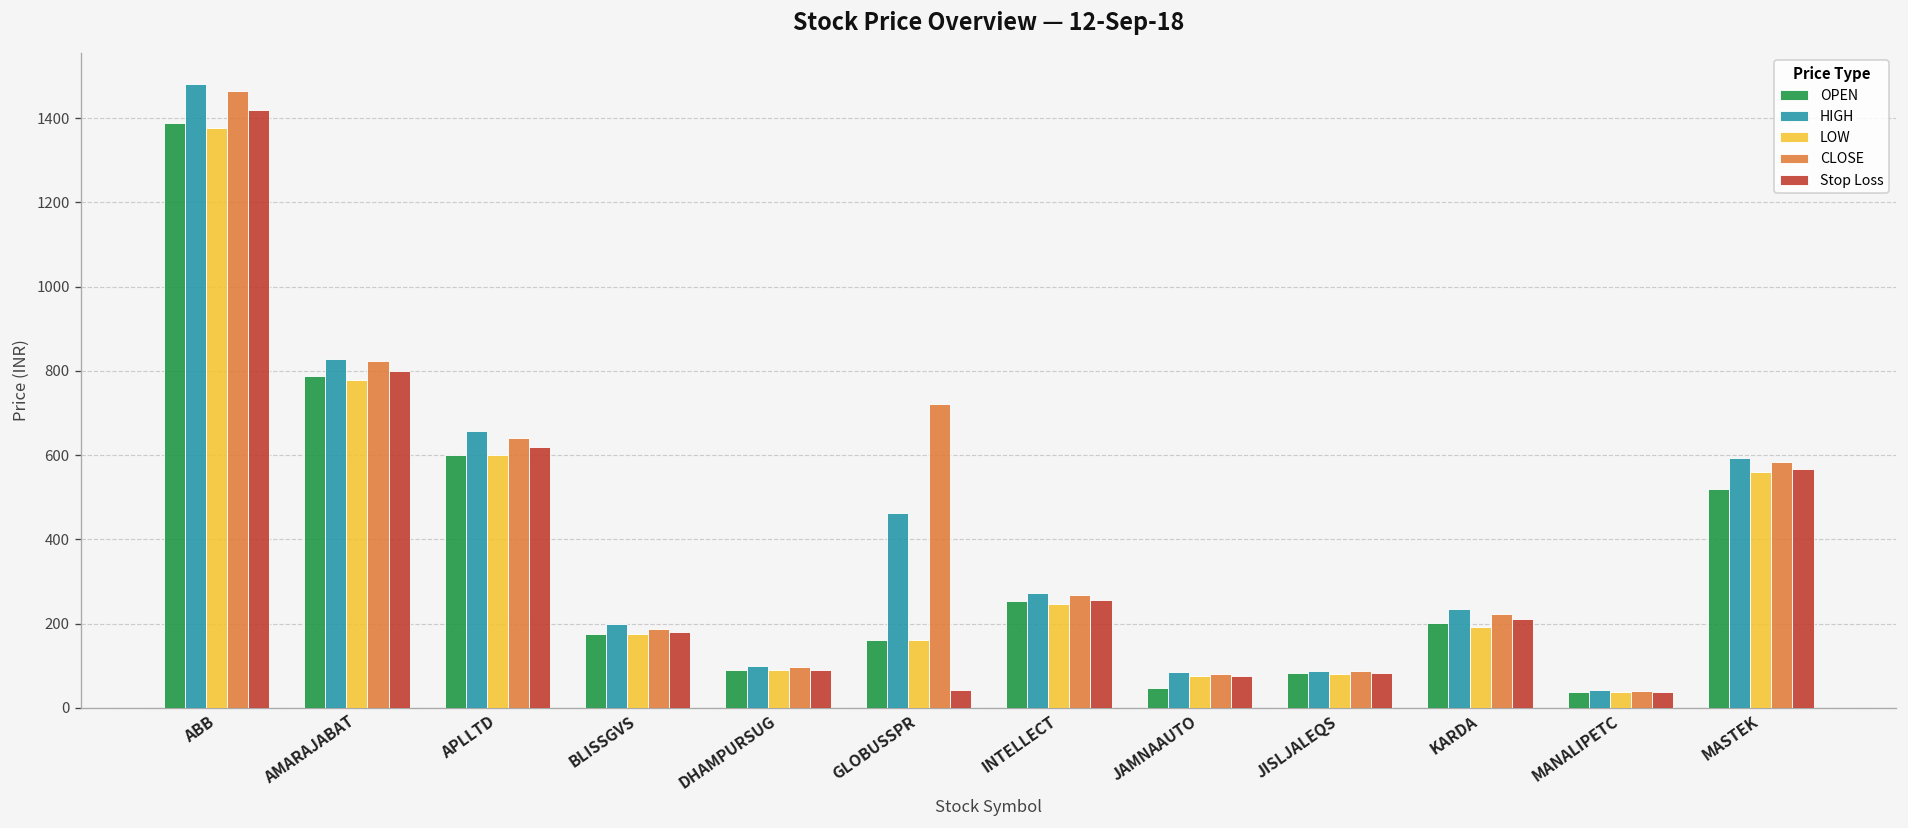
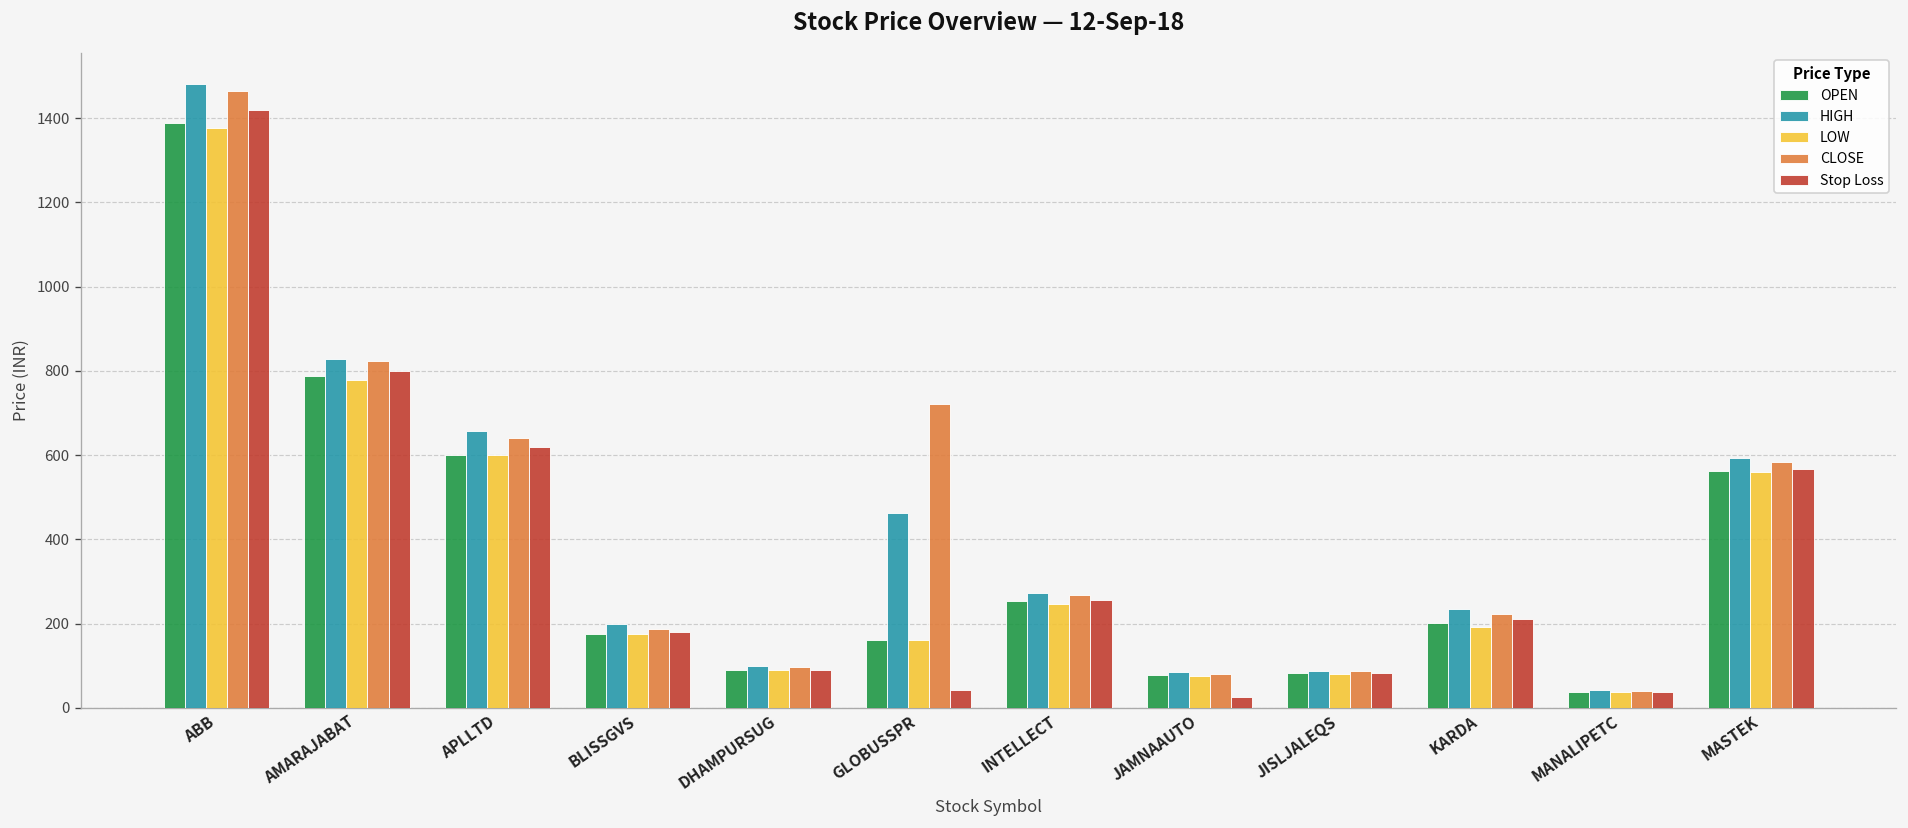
OPEN, JAMNAAUTO: 50 -> 80
Stop Loss, JAMNAAUTO: 80 -> 30
OPEN, MASTEK: 520 -> 560
